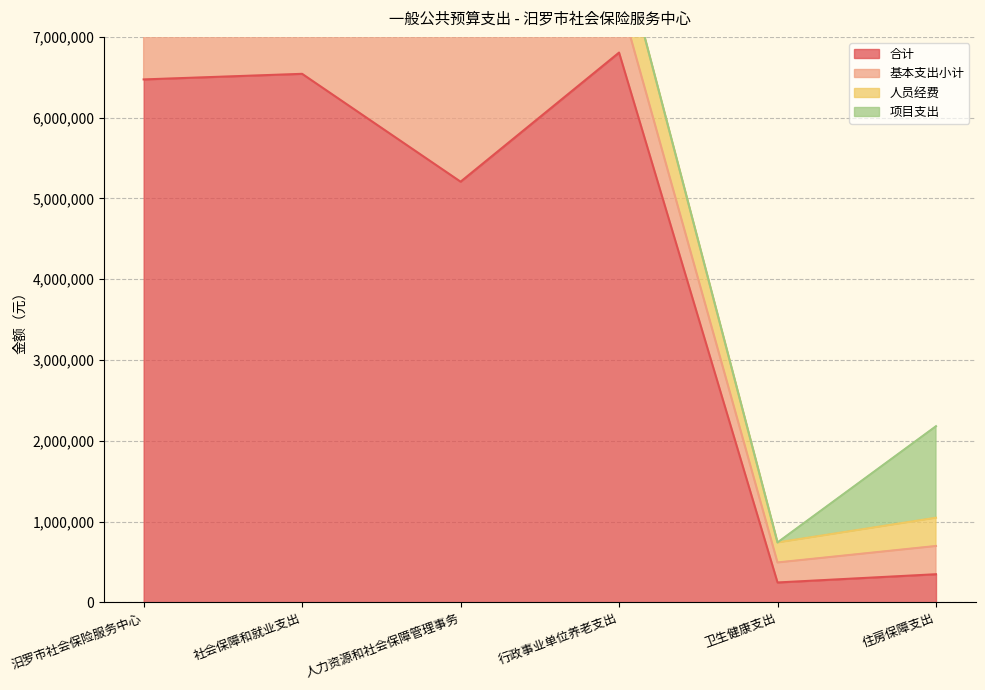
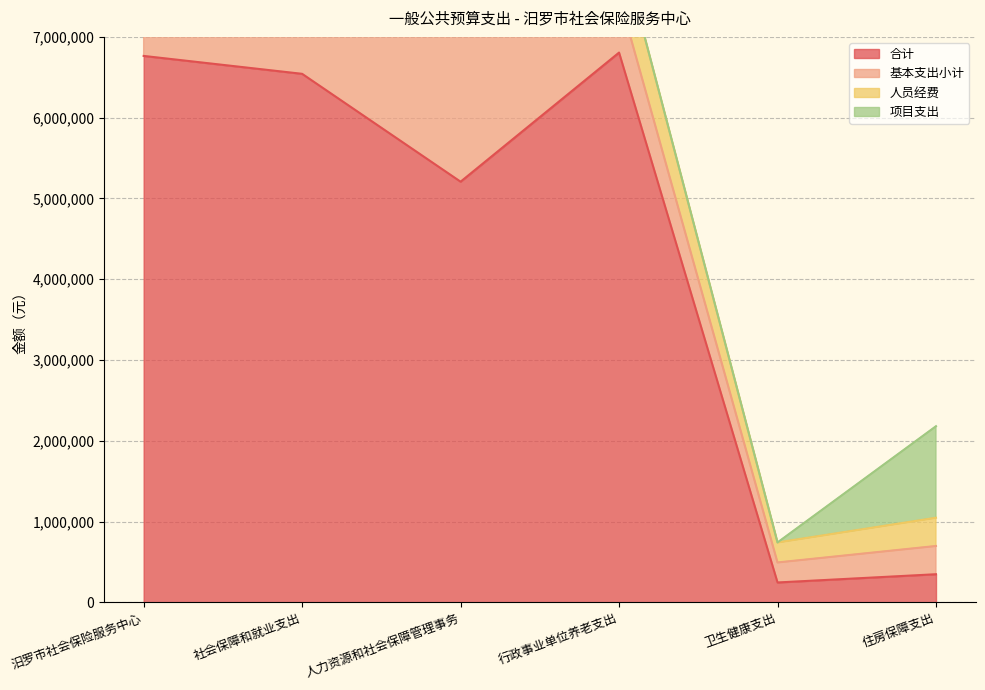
合计, 汨罗市社会保险服务中心: 6,500,000 -> 6,800,000
